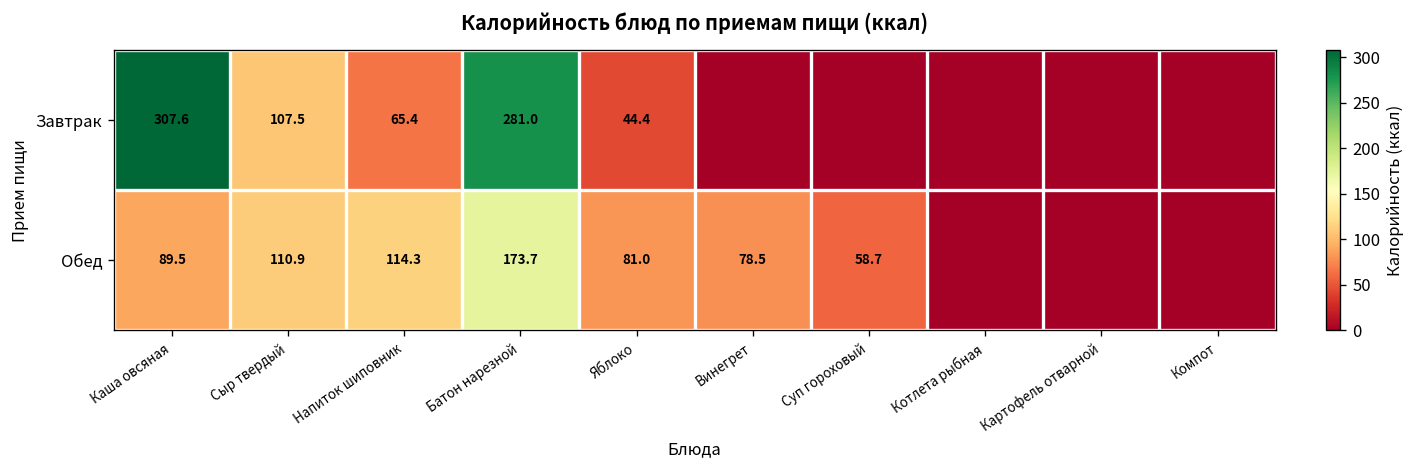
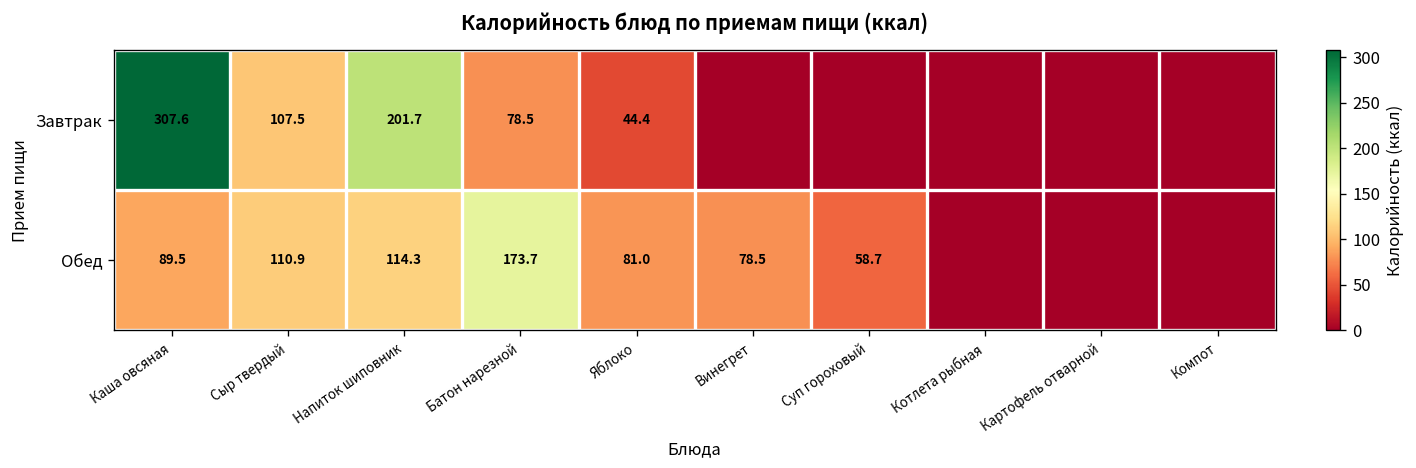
Завтрак, Напиток шиповник: 65.4 -> 201.7
Завтрак, Батон нарезной: 281.0 -> 78.5
